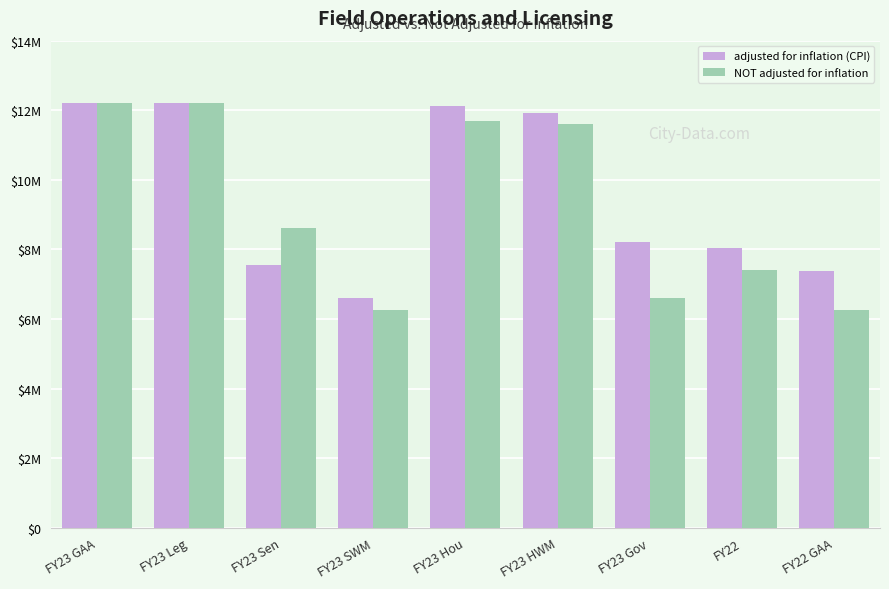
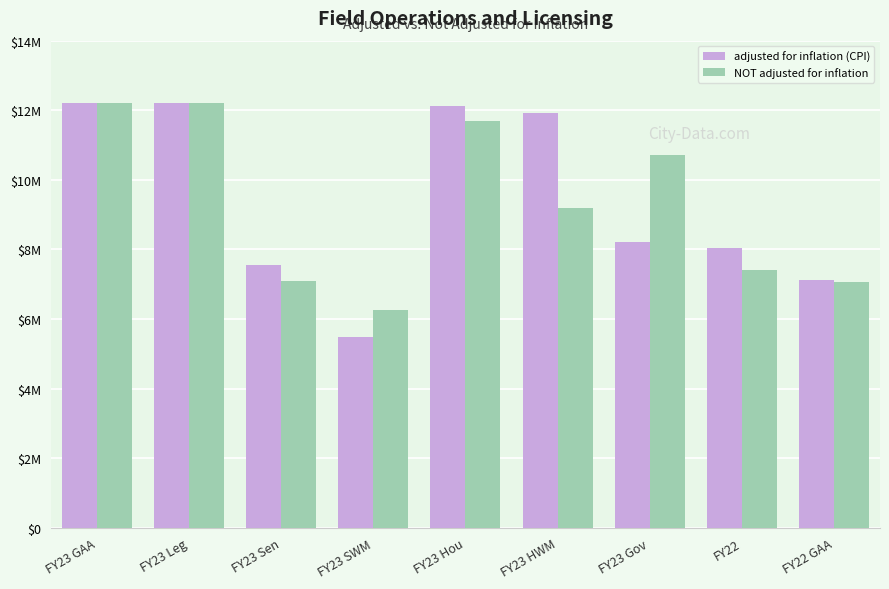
NOT adjusted for inflation, FY23 Sen: $8600000 -> $7100000
adjusted for inflation (CPI), FY23 SWM: $6600000 -> $5500000
NOT adjusted for inflation, FY23 HWM: $11600000 -> $9200000
NOT adjusted for inflation, FY23 Gov: $6600000 -> $10700000
adjusted for inflation (CPI), FY22 GAA: $7400000 -> $7100000
NOT adjusted for inflation, FY22 GAA: $6300000 -> $7100000
